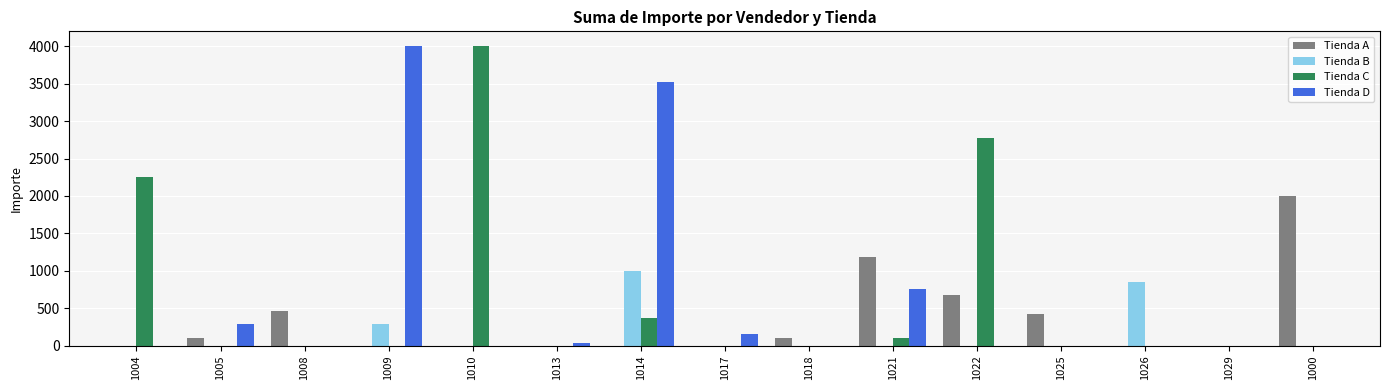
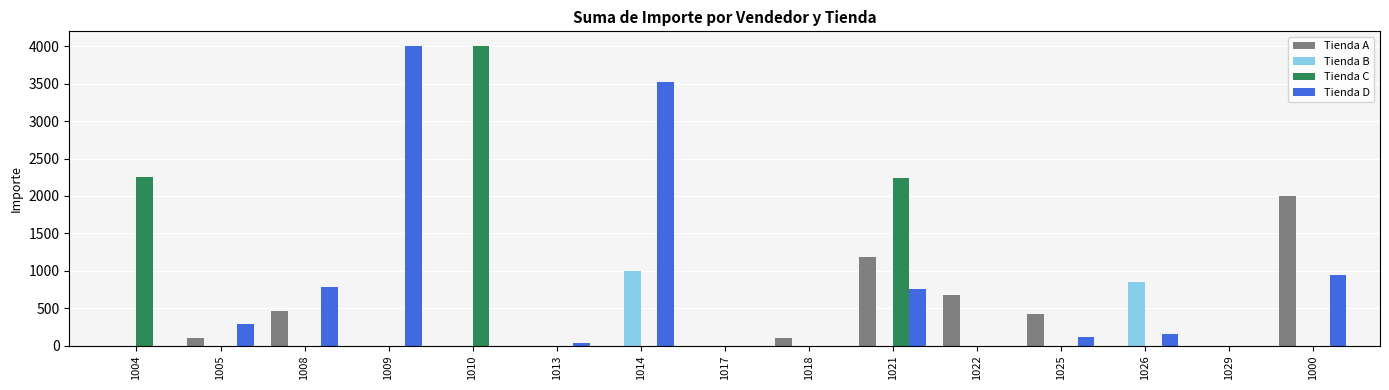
Tienda D, 1008: 0 -> 800
Tienda B, 1009: 300 -> 0
Tienda C, 1014: 400 -> 0
Tienda D, 1017: 200 -> 0
Tienda C, 1021: 100 -> 2200
Tienda C, 1022: 2800 -> 0
Tienda D, 1025: 0 -> 100
Tienda D, 1026: 0 -> 100
Tienda D, 1000: 0 -> 900
